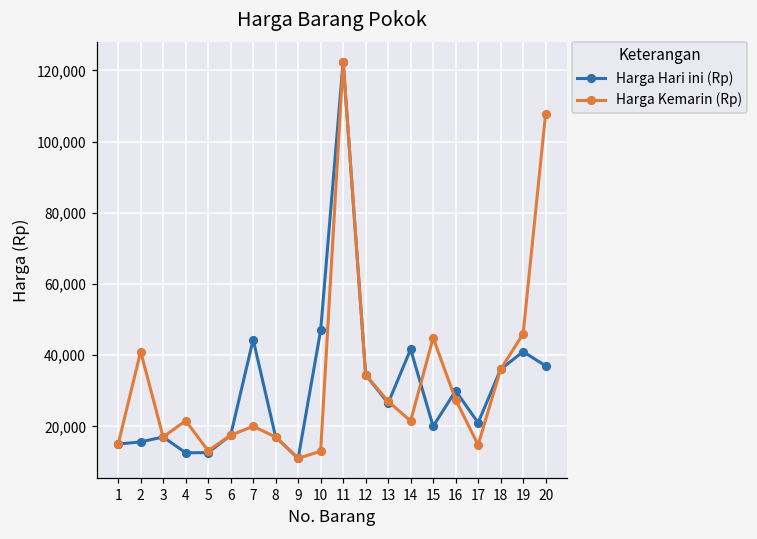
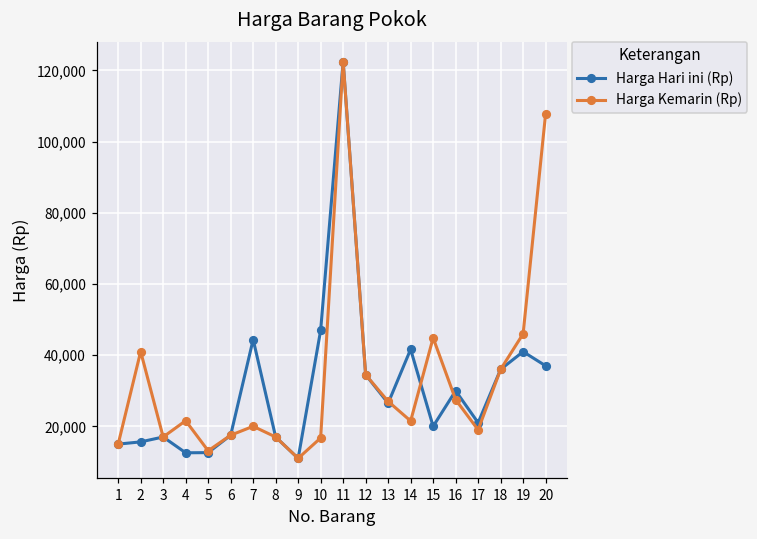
Harga Kemarin (Rp), 10: 13,000 -> 17,000
Harga Kemarin (Rp), 17: 15,000 -> 19,000
